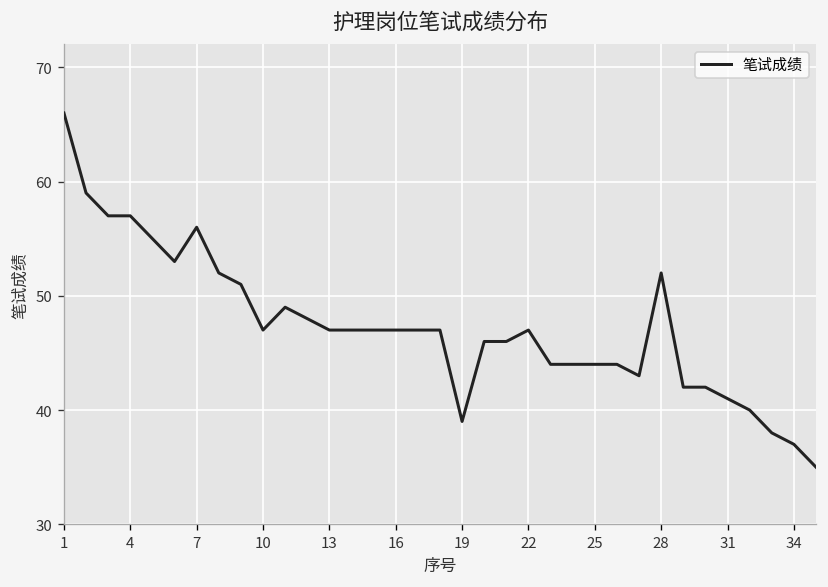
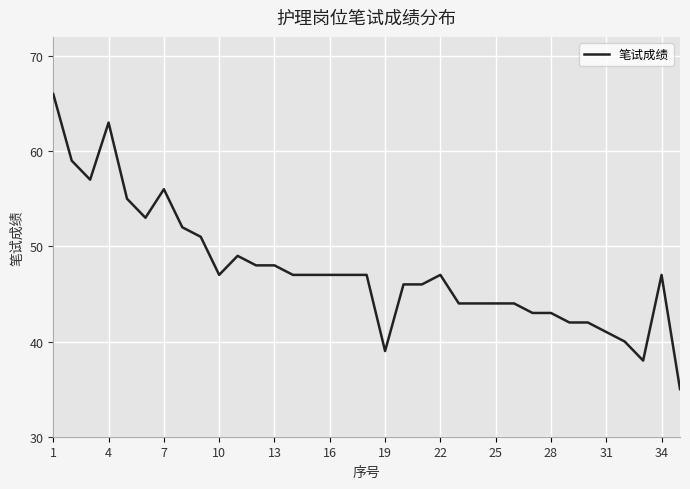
4: 57 -> 63
13: 47 -> 48
28: 52 -> 43
34: 37 -> 47
